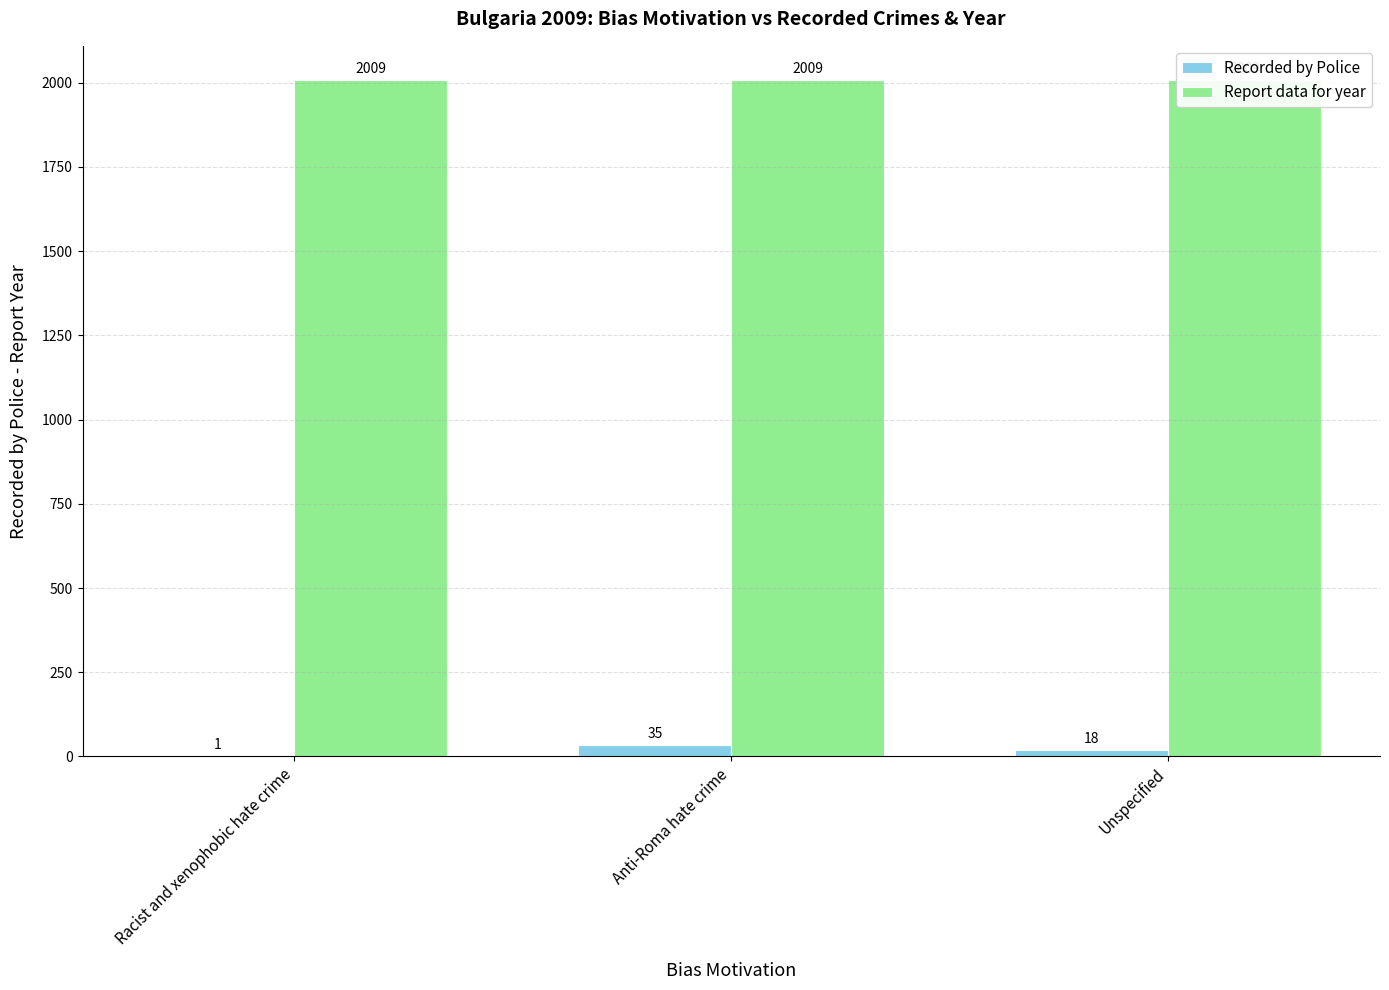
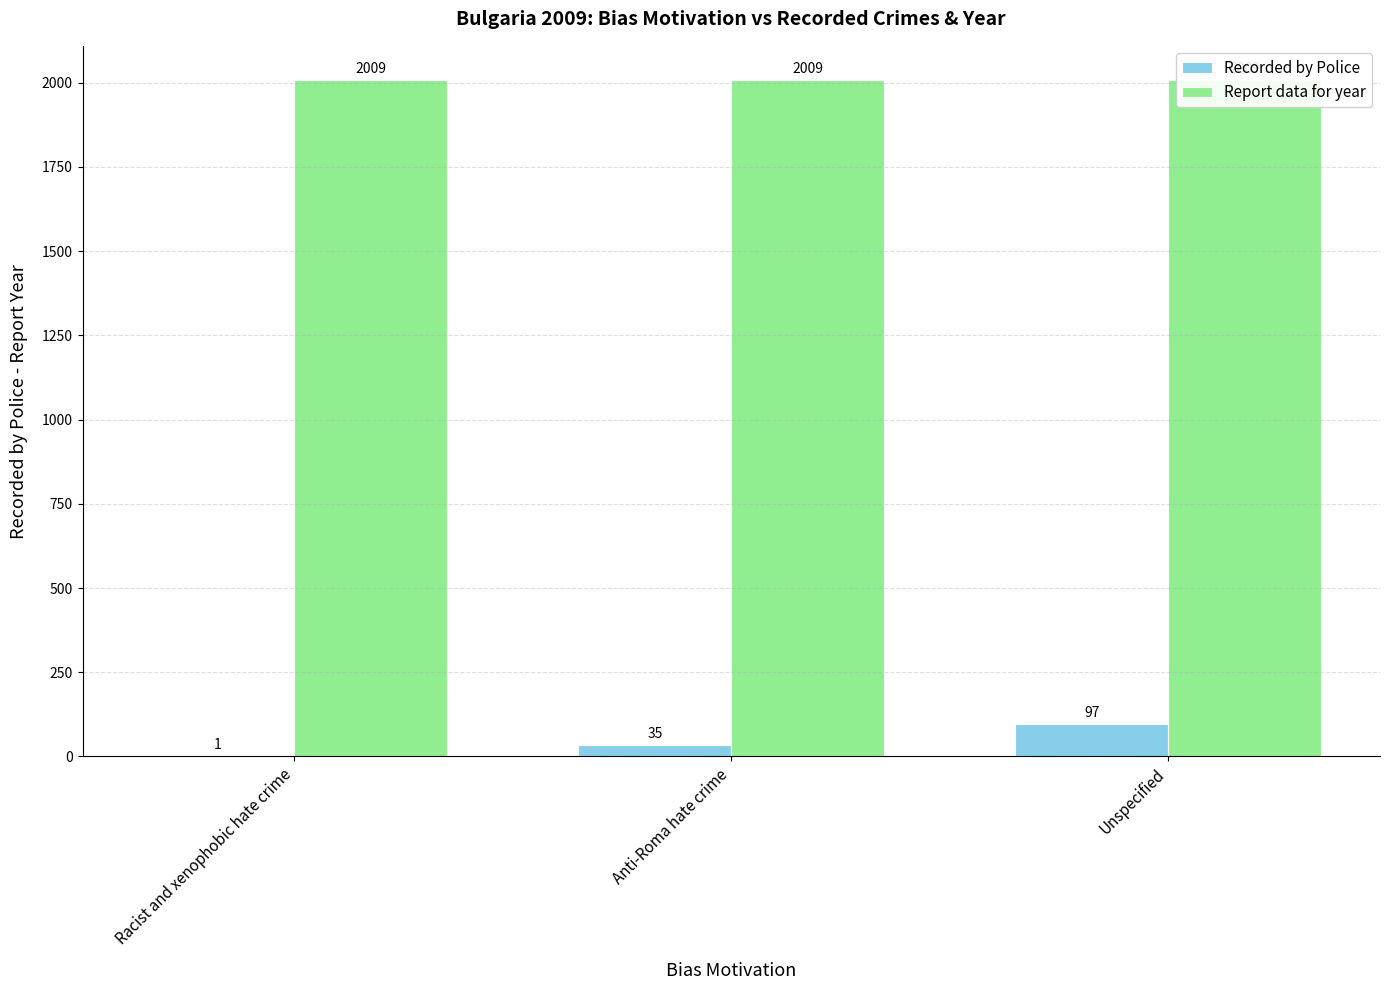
Recorded by Police, Unspecified: 18 -> 97
